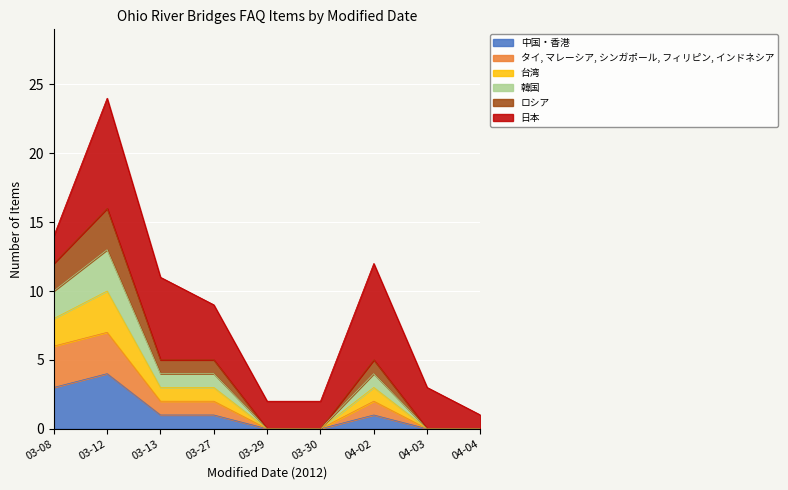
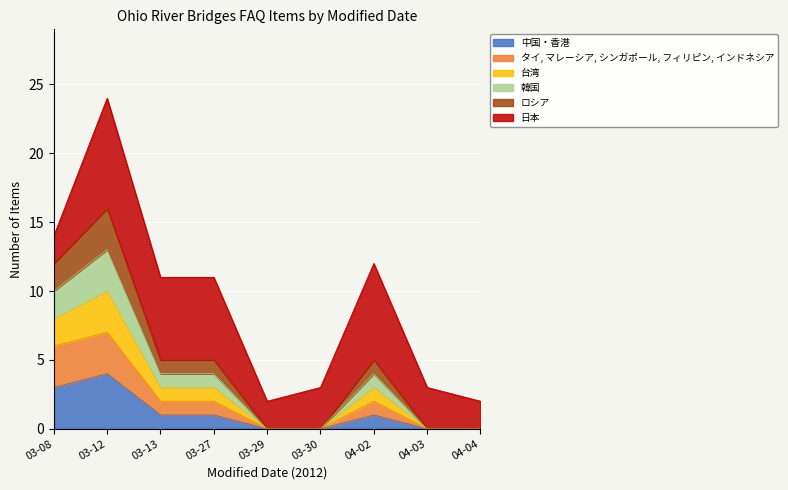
日本, 03-27: 9 -> 11
日本, 03-30: 2 -> 3
日本, 04-04: 1 -> 2
